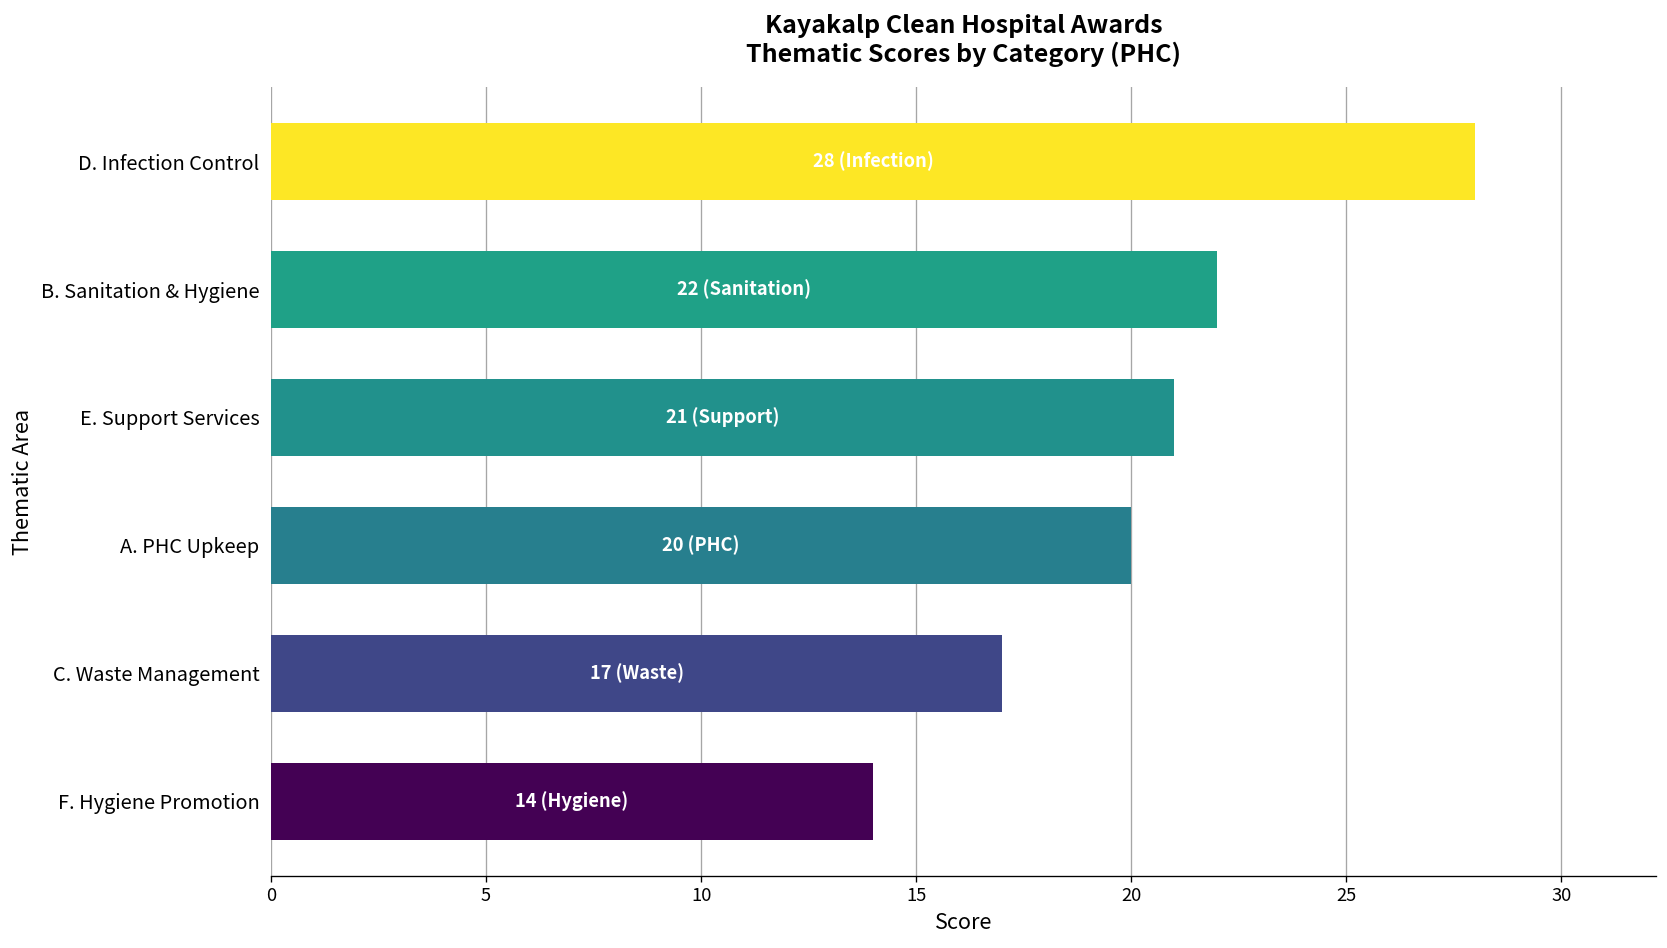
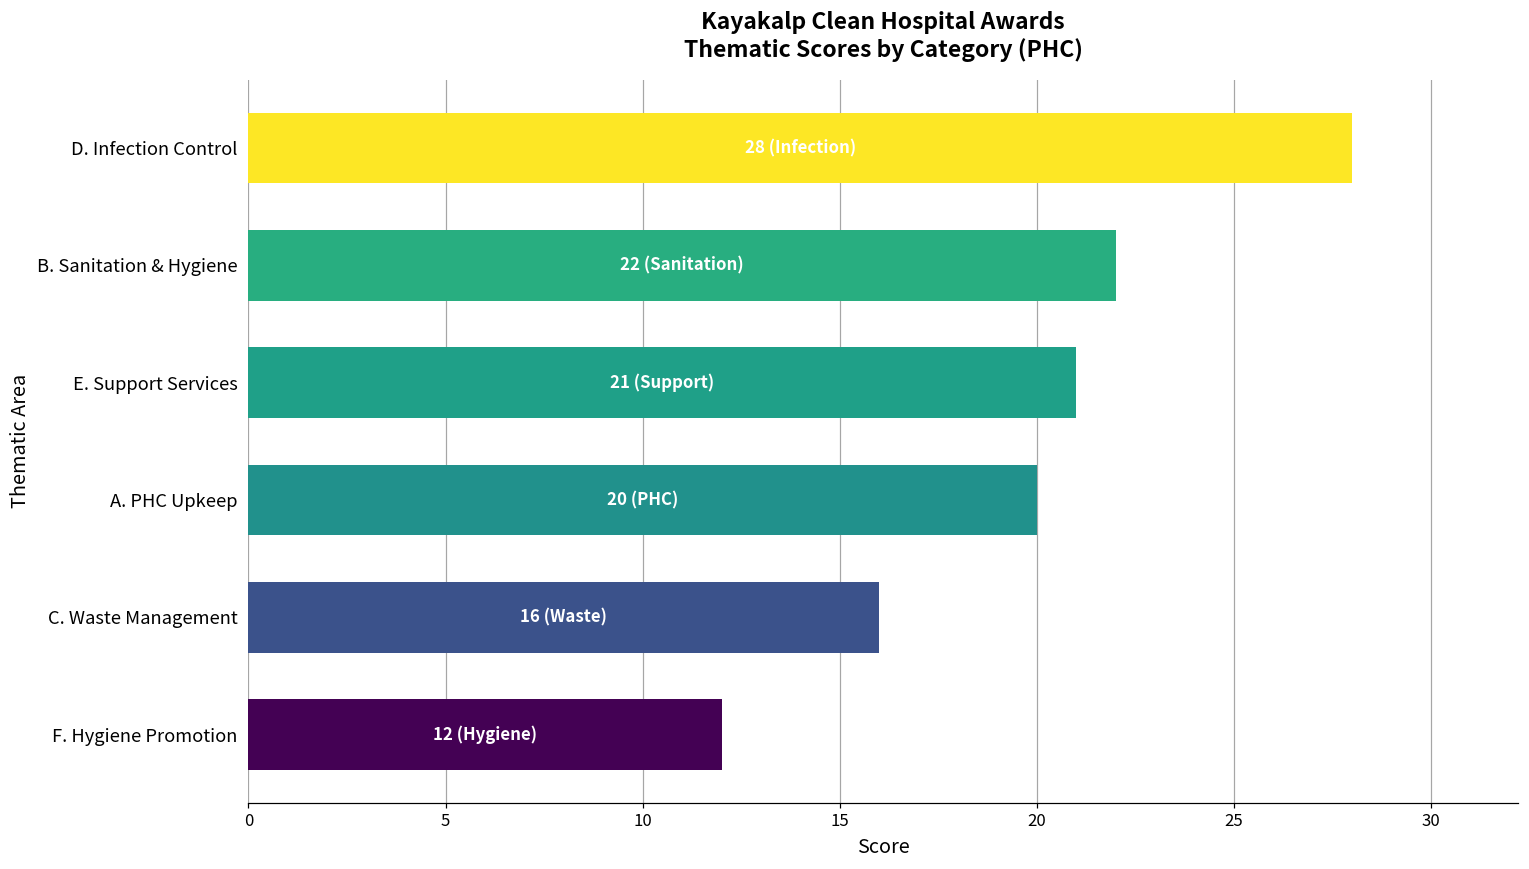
C. Waste Management: 17 -> 16
F. Hygiene Promotion: 14 -> 12
